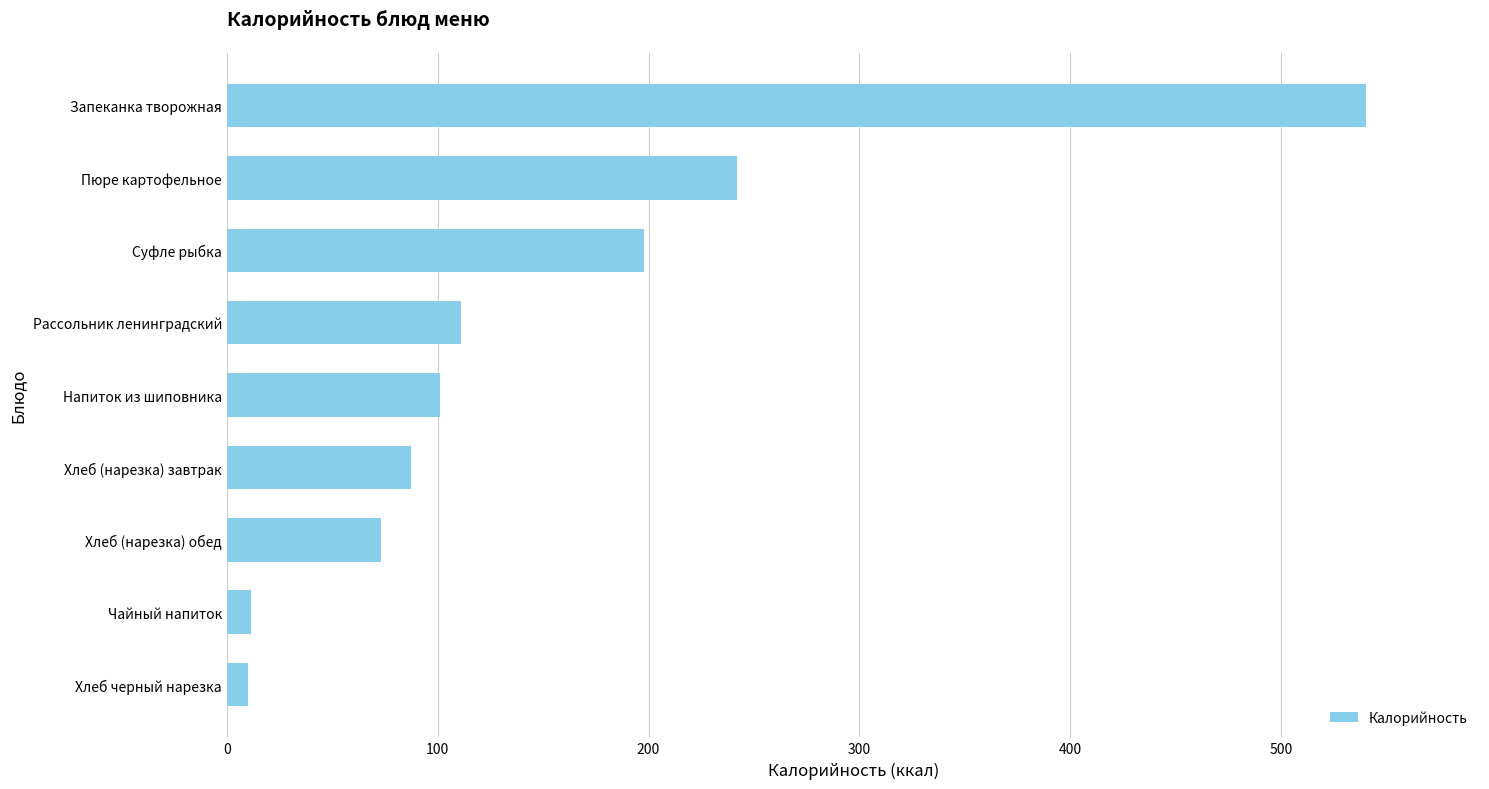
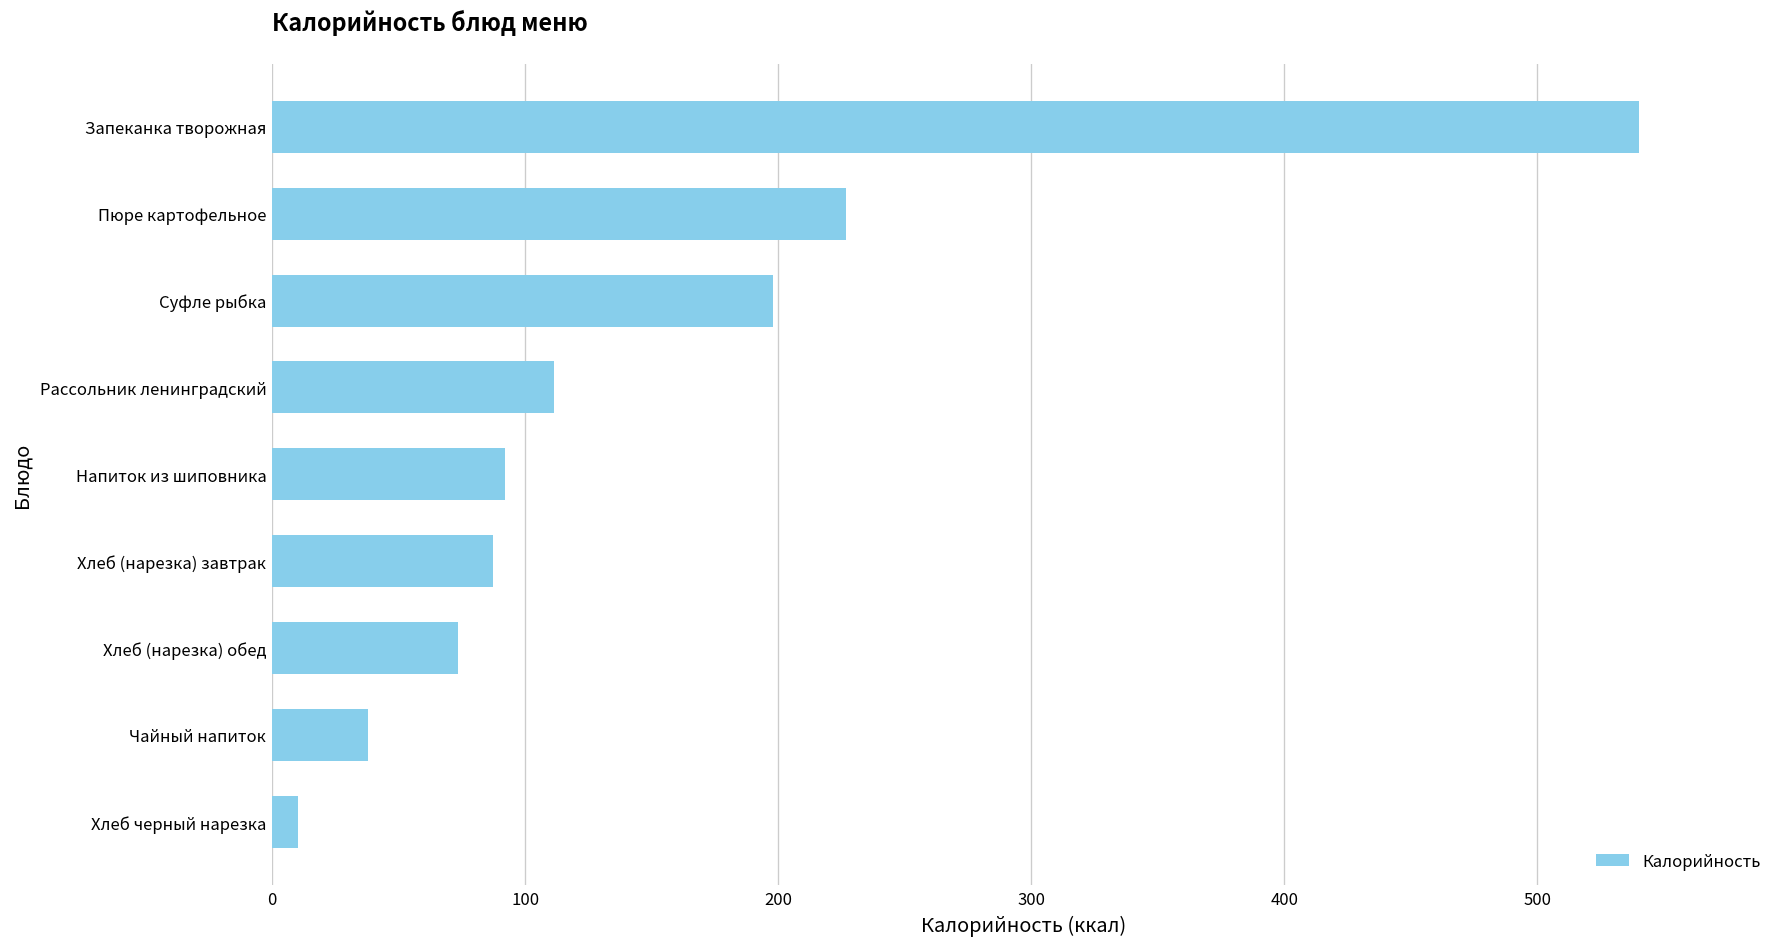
Пюре картофельное: 242 -> 227
Напиток из шиповника: 101 -> 92
Чайный напиток: 11 -> 38
